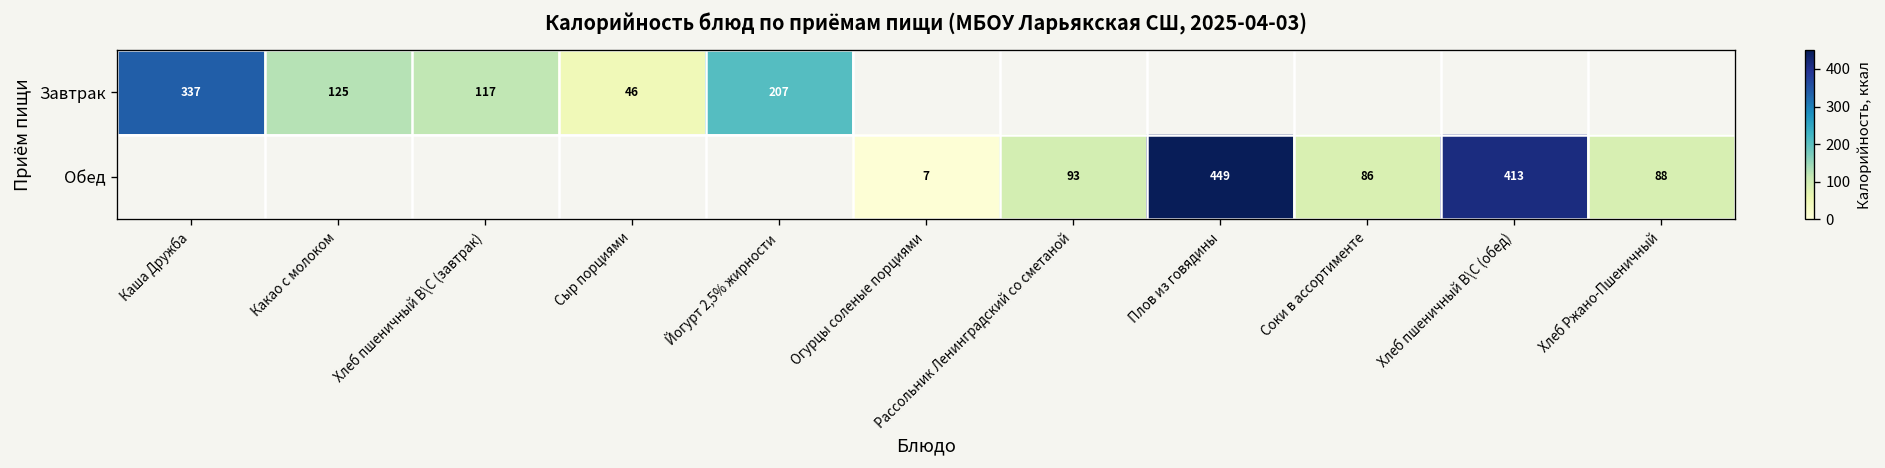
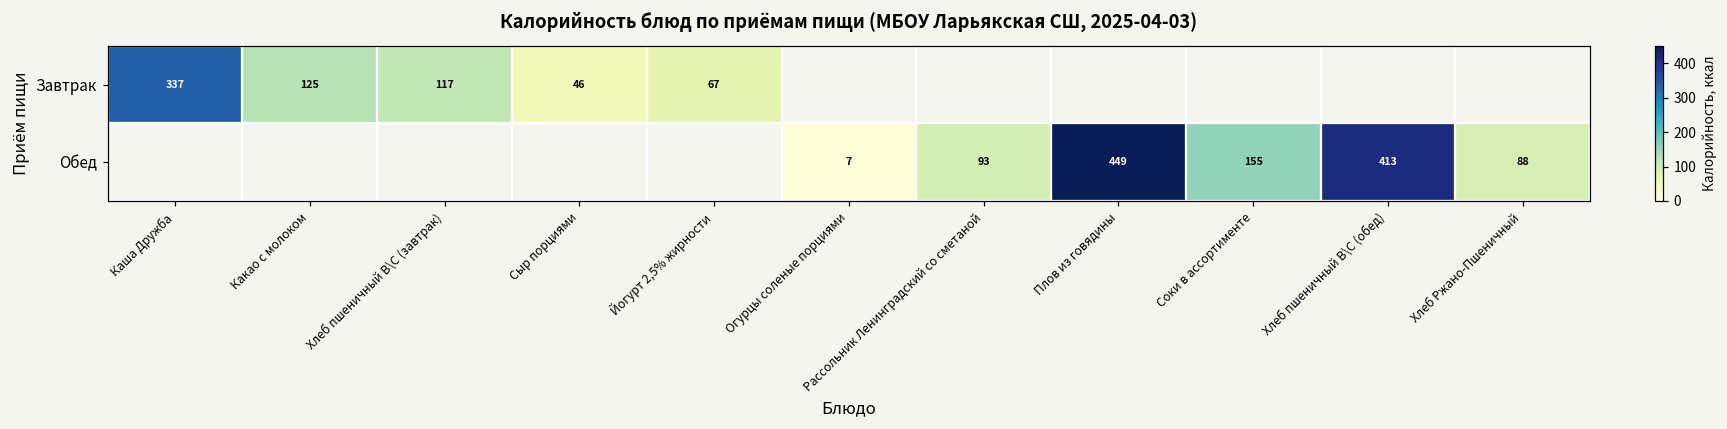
Завтрак, Йогурт 2,5% жирности: 207 -> 67
Обед, Соки в ассортименте: 86 -> 155
